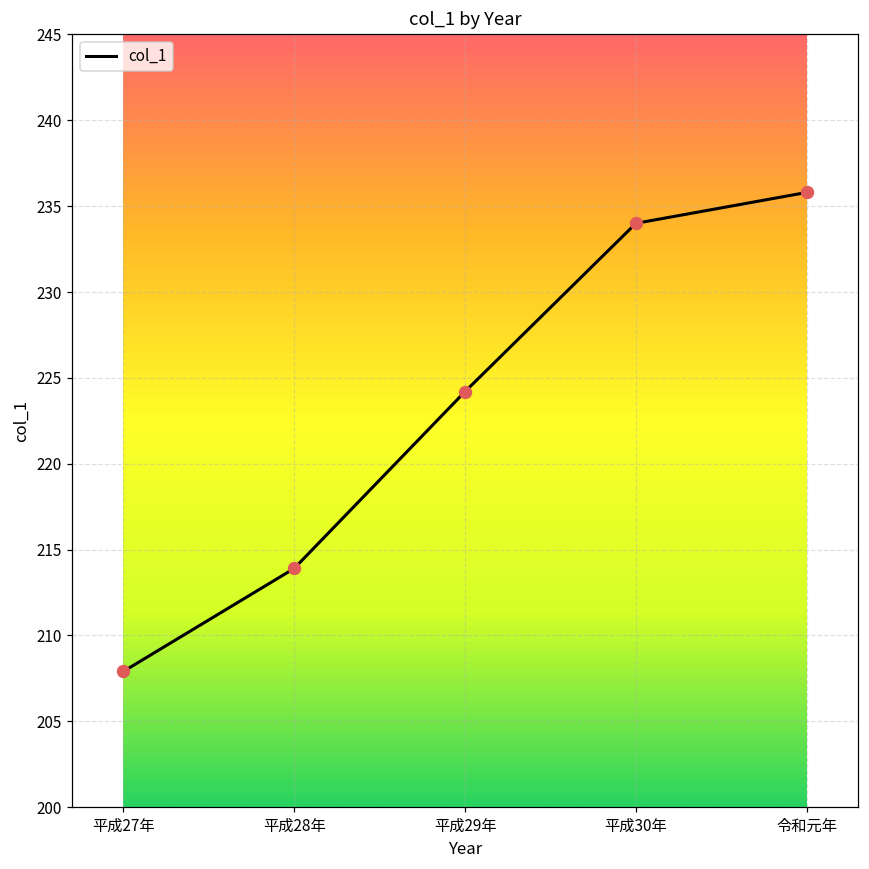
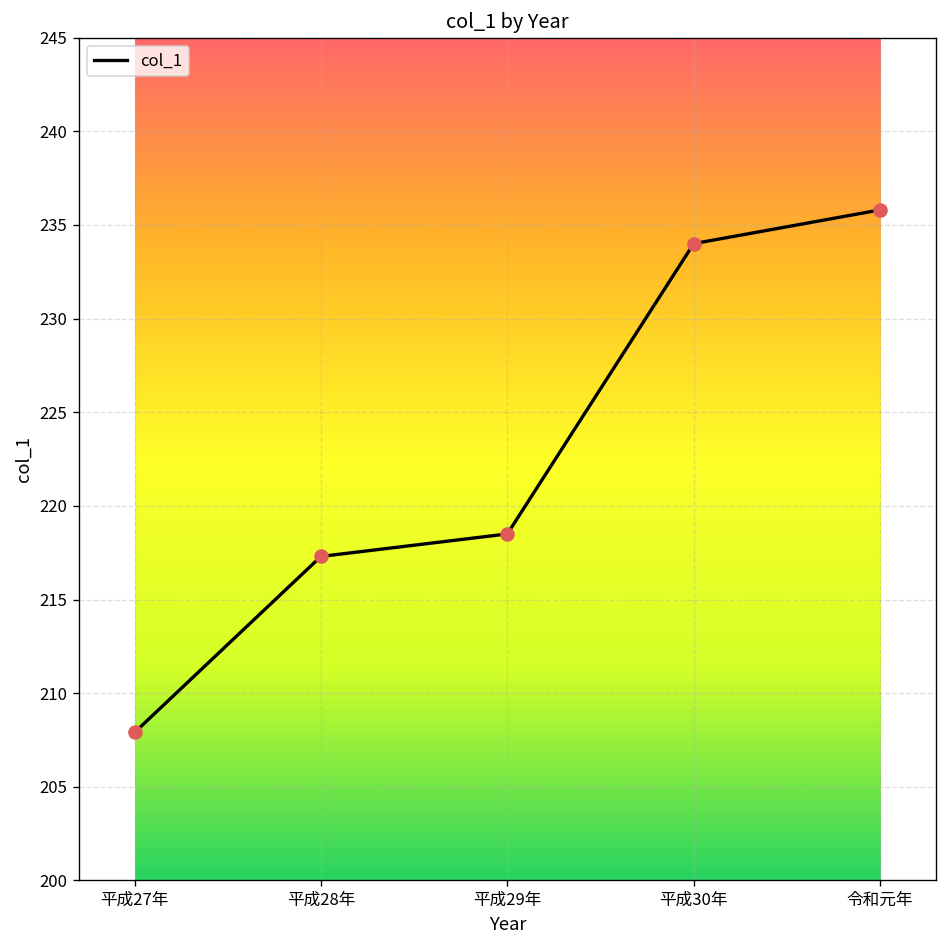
平成28年: 213.9 -> 217.3
平成29年: 224.2 -> 218.5
